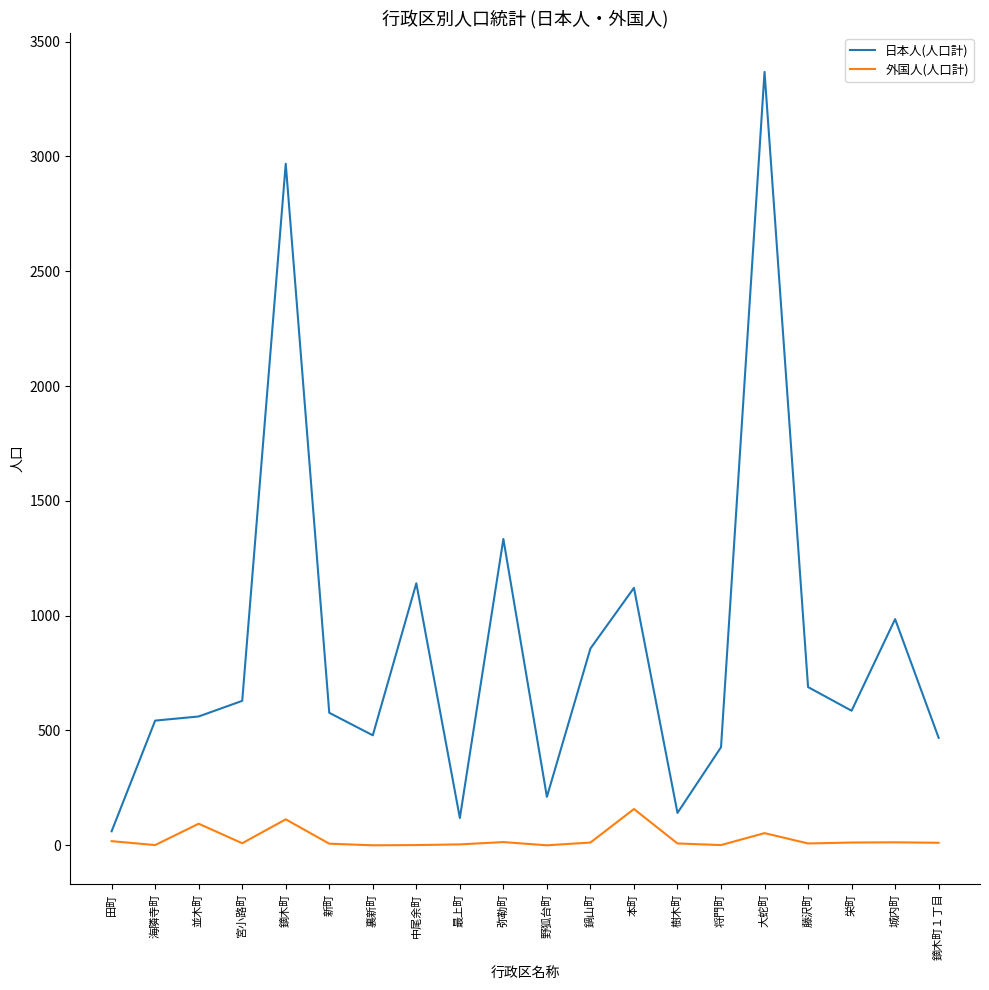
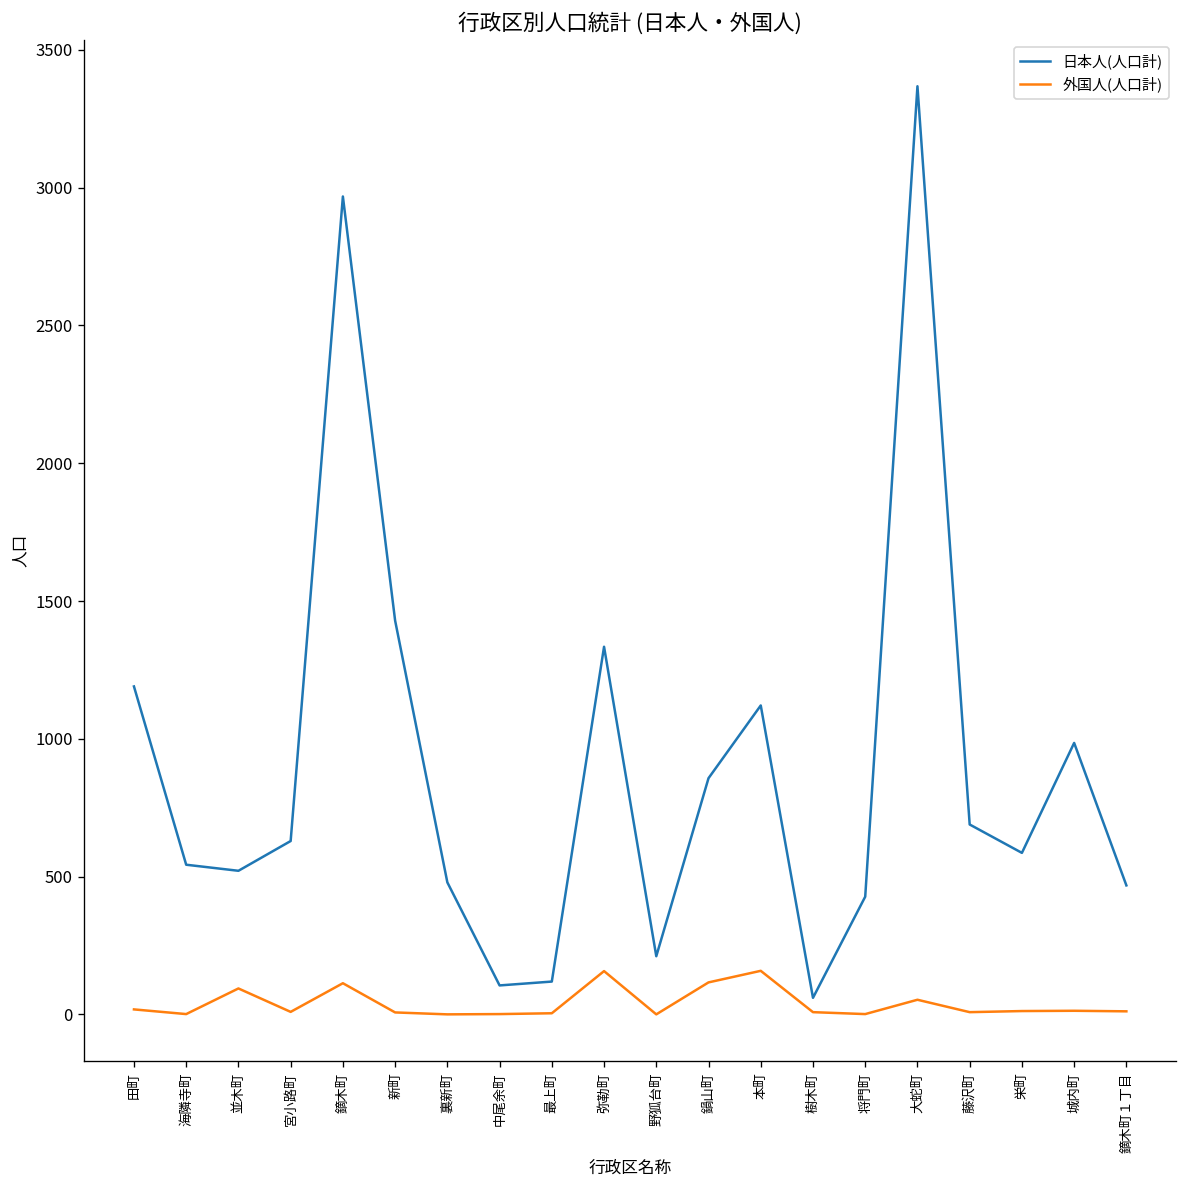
日本人(人口計), 田町: 60 -> 1190
日本人(人口計), 並木町: 560 -> 520
日本人(人口計), 新町: 580 -> 1430
日本人(人口計), 中尾余町: 1140 -> 110
外国人(人口計), 弥勒町: 10 -> 160
外国人(人口計), 鍋山町: 10 -> 120
日本人(人口計), 樹木町: 140 -> 60
